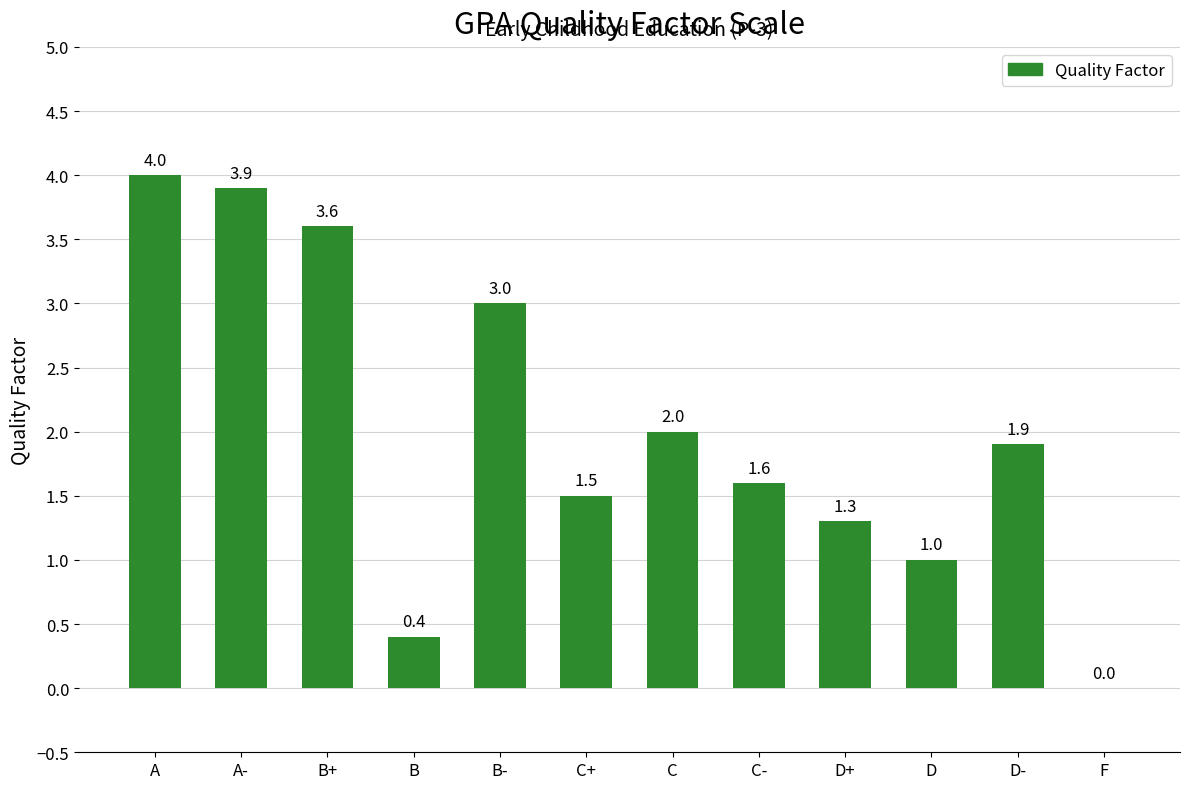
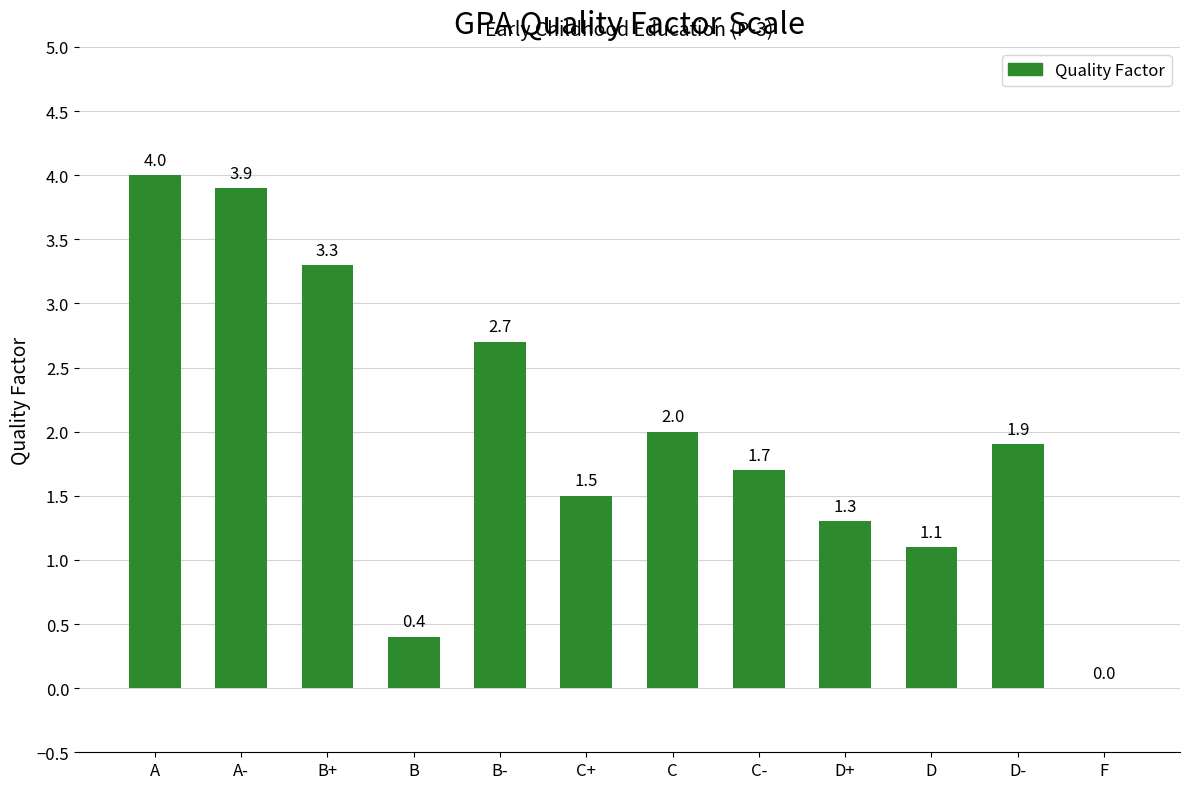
B+: 3.6 -> 3.3
B-: 3.0 -> 2.7
C-: 1.6 -> 1.7
D: 1.0 -> 1.1
